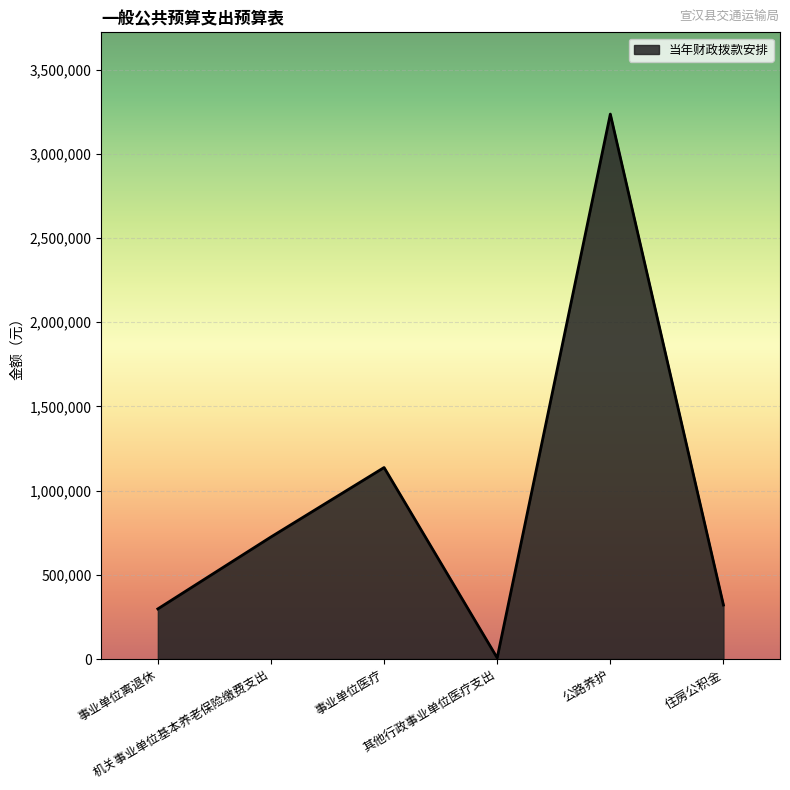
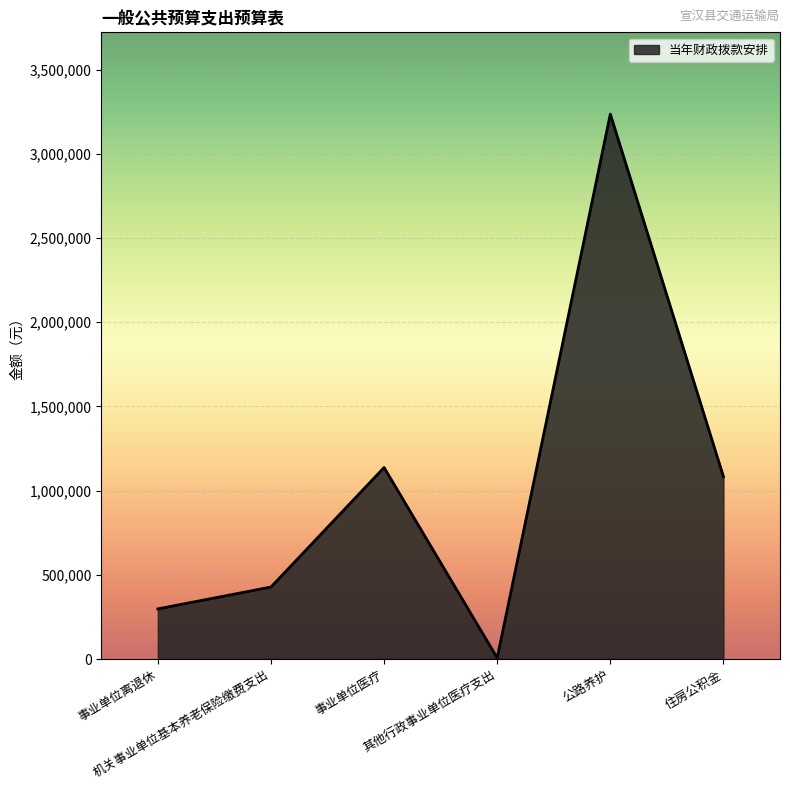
机关事业单位基本养老保险缴费支出: 720,000 -> 430,000
住房公积金: 320,000 -> 1,080,000
